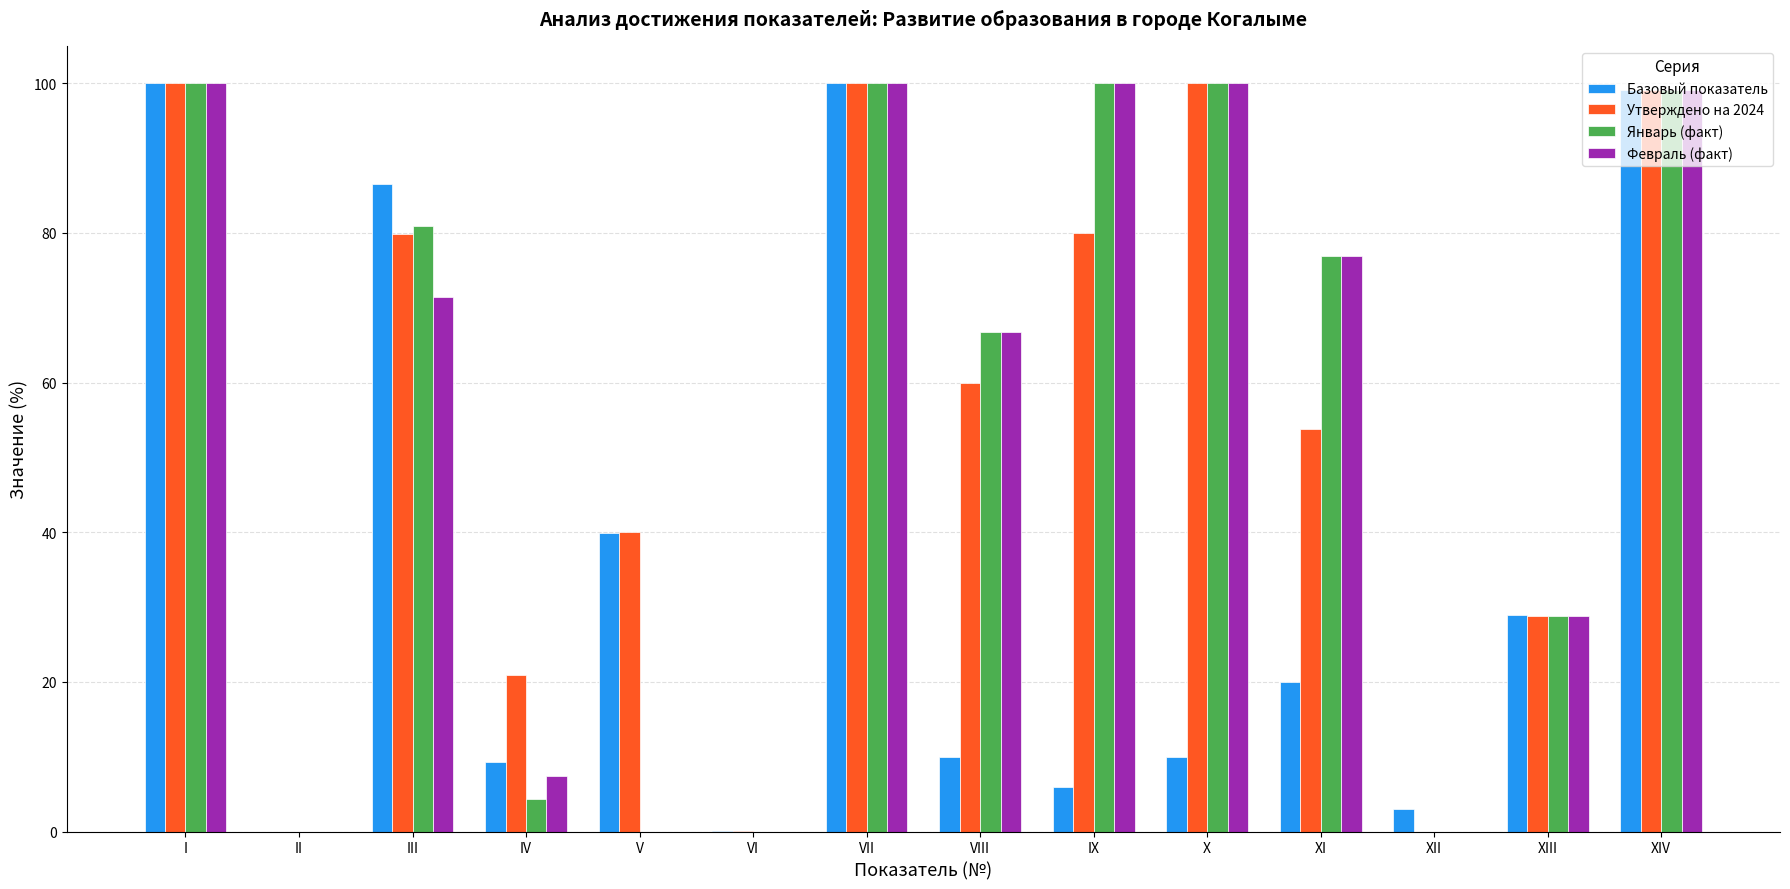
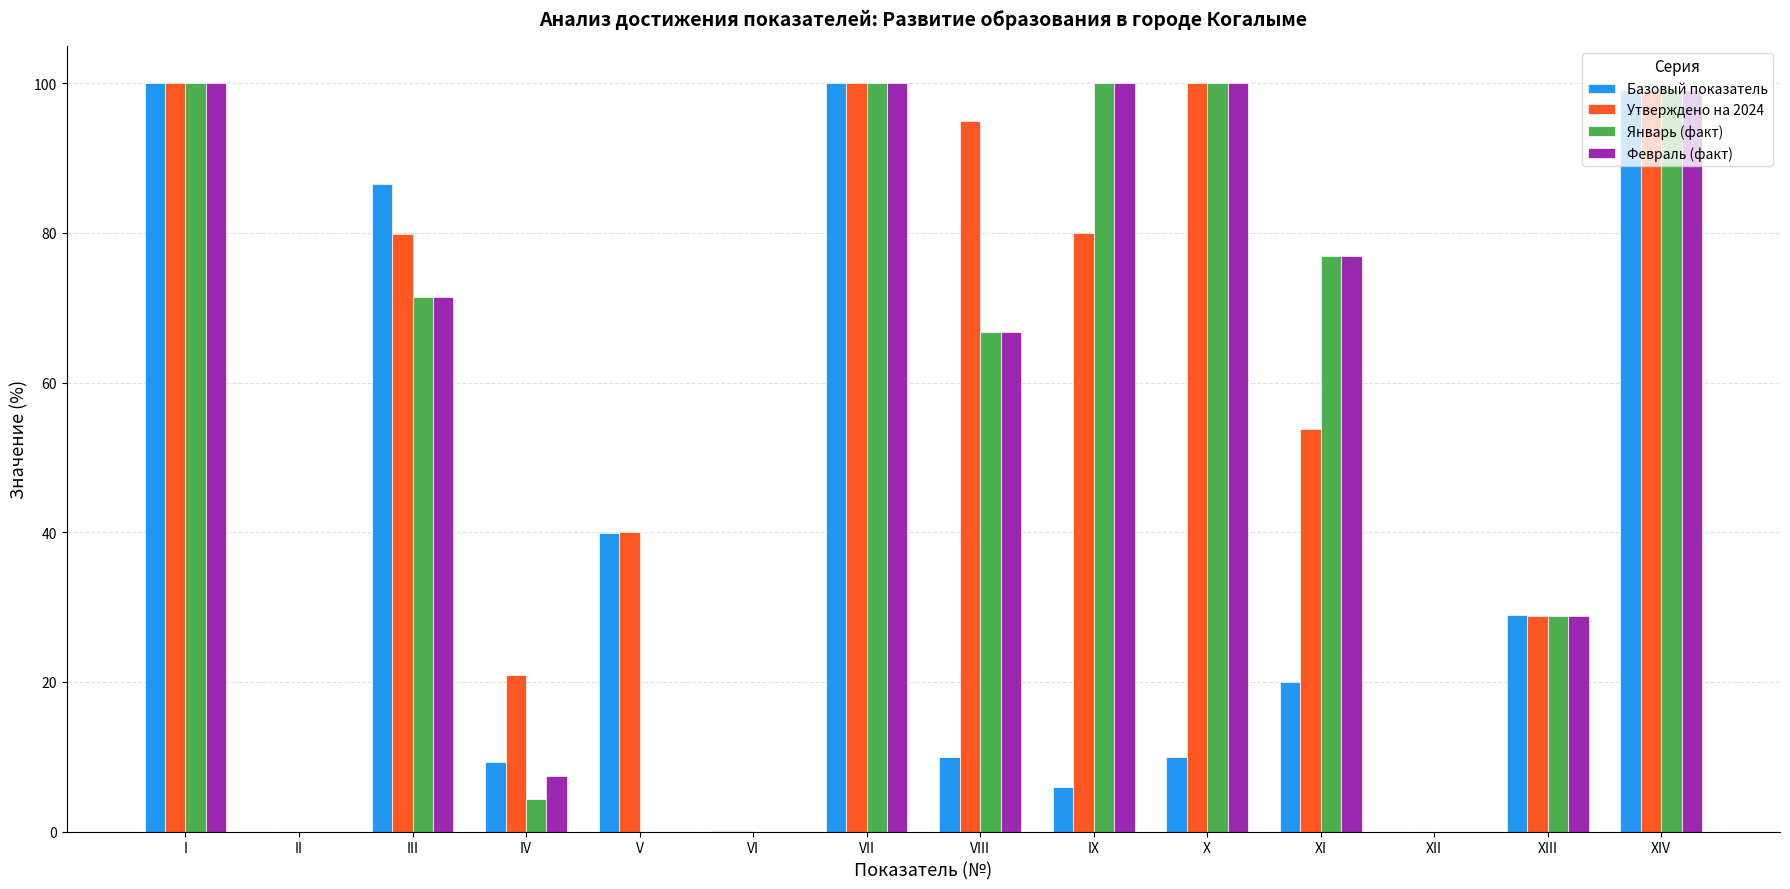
Январь (факт), III: 81 -> 71
Утверждено на 2024, VIII: 60 -> 95
Базовый показатель, XII: 3 -> 0
